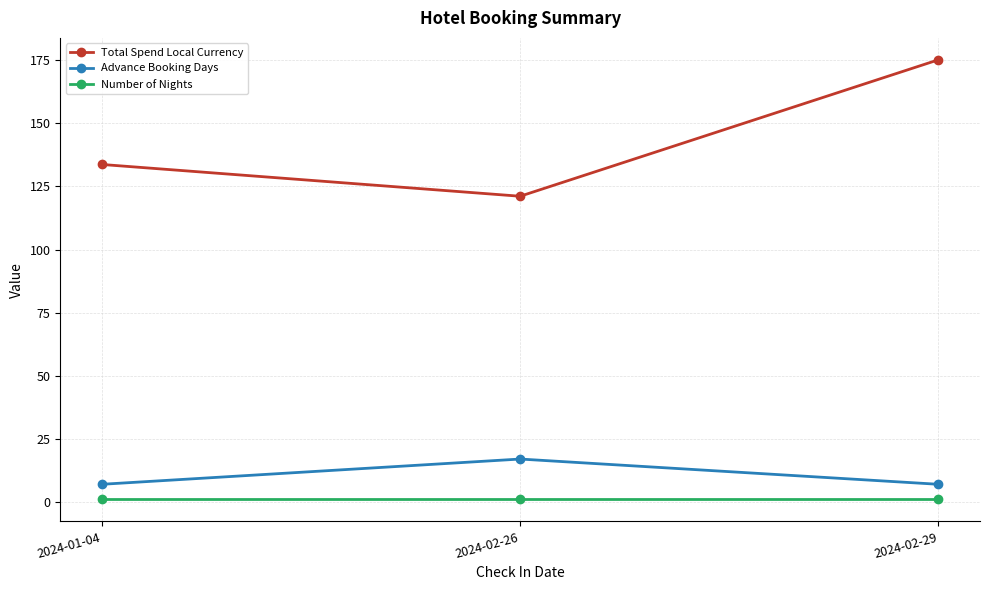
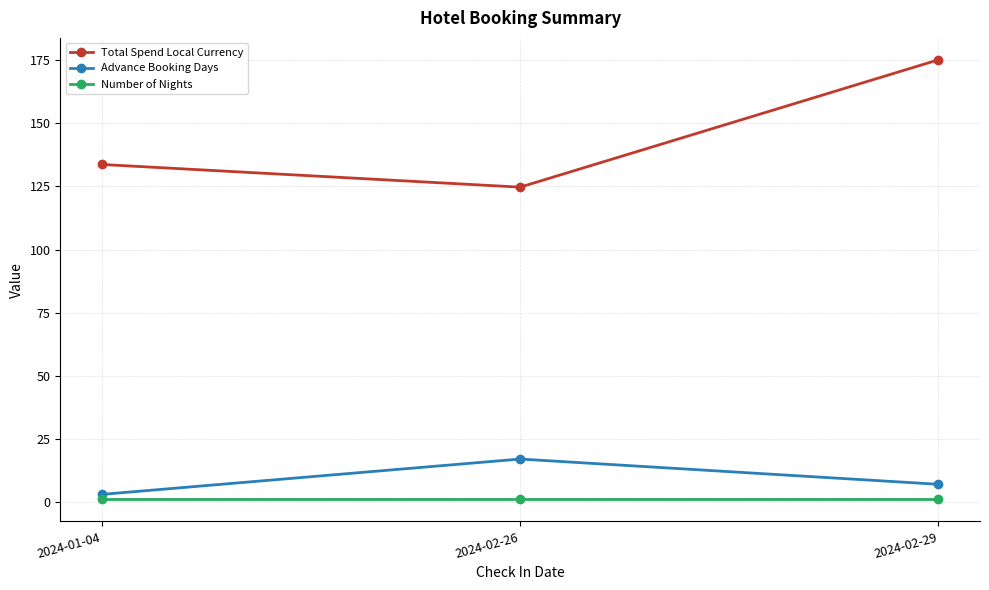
Advance Booking Days, 2024-01-04: 7 -> 3
Total Spend Local Currency, 2024-02-26: 121 -> 125
